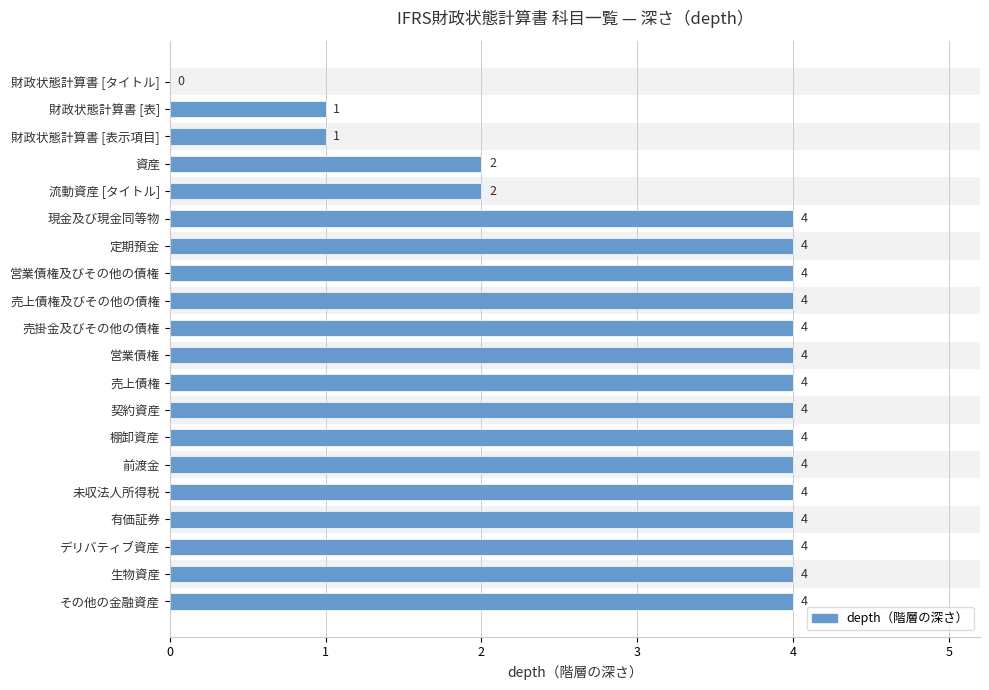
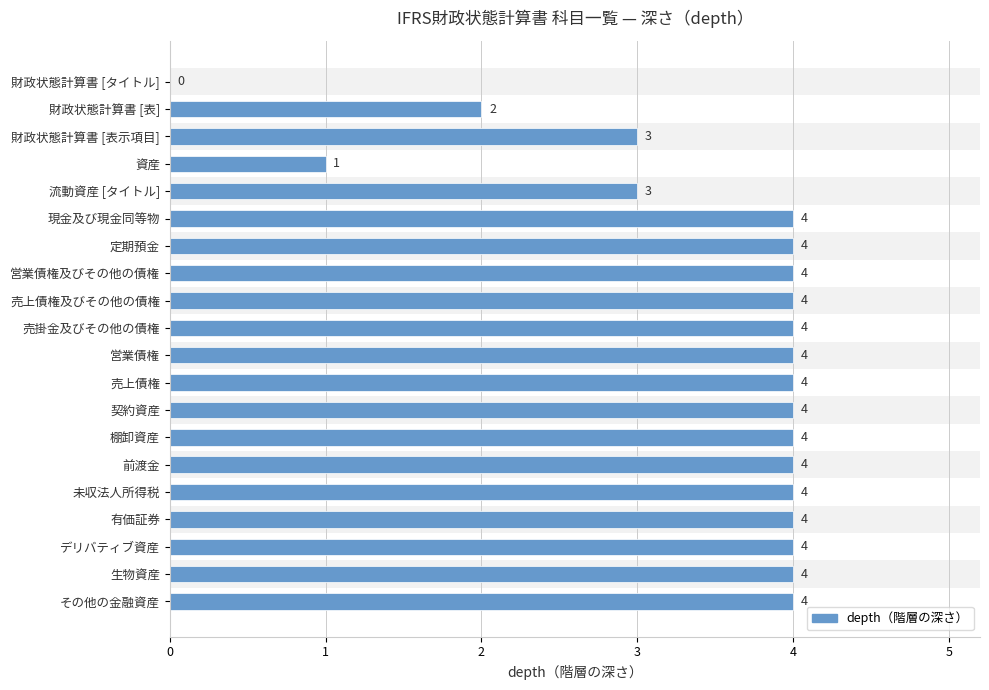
財政状態計算書 [表]: 1 -> 2
財政状態計算書 [表示項目]: 1 -> 3
資産: 2 -> 1
流動資産 [タイトル]: 2 -> 3
